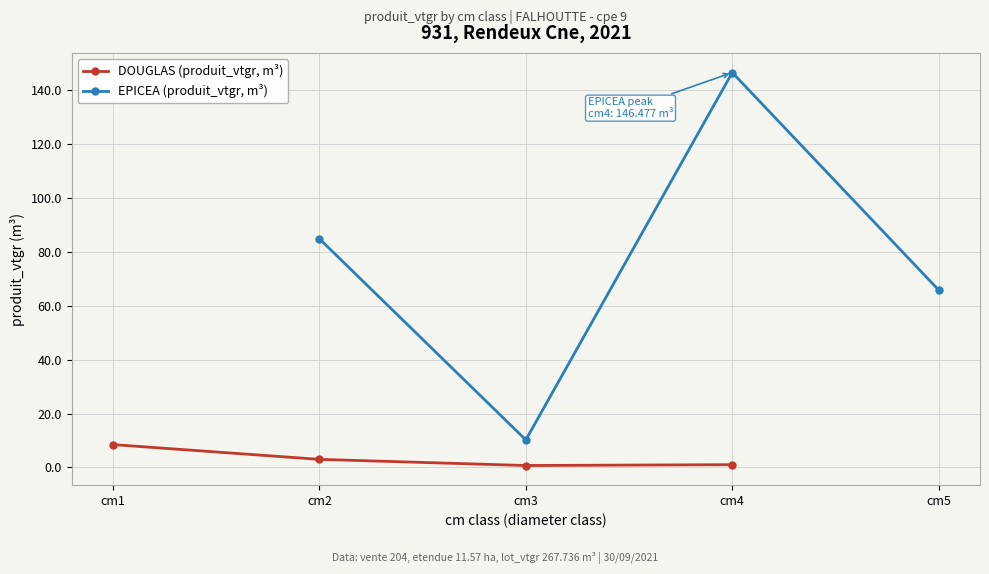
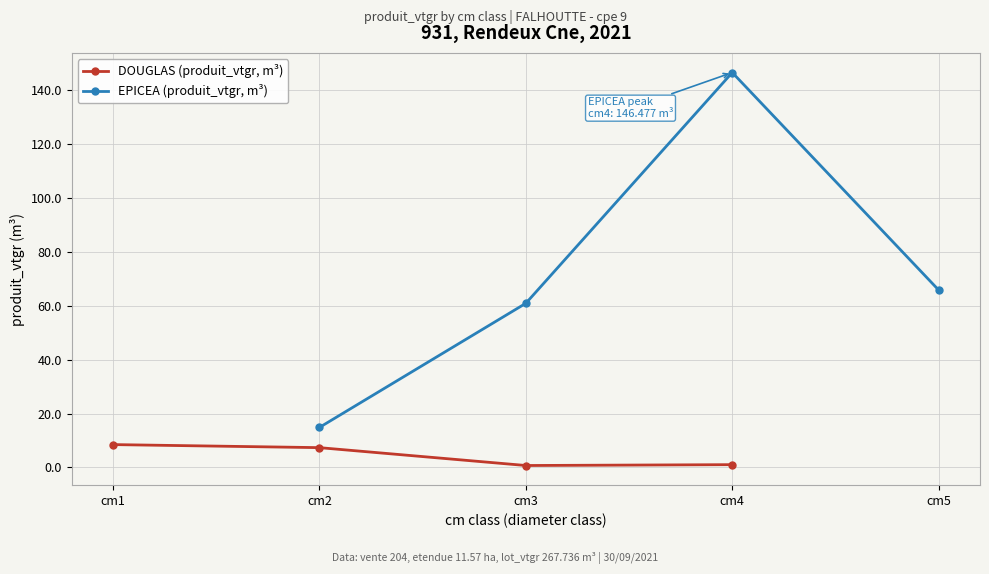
DOUGLAS (produit_vtgr, m³), cm2: 3 -> 7
EPICEA (produit_vtgr, m³), cm2: 85 -> 15
EPICEA (produit_vtgr, m³), cm3: 10 -> 61
